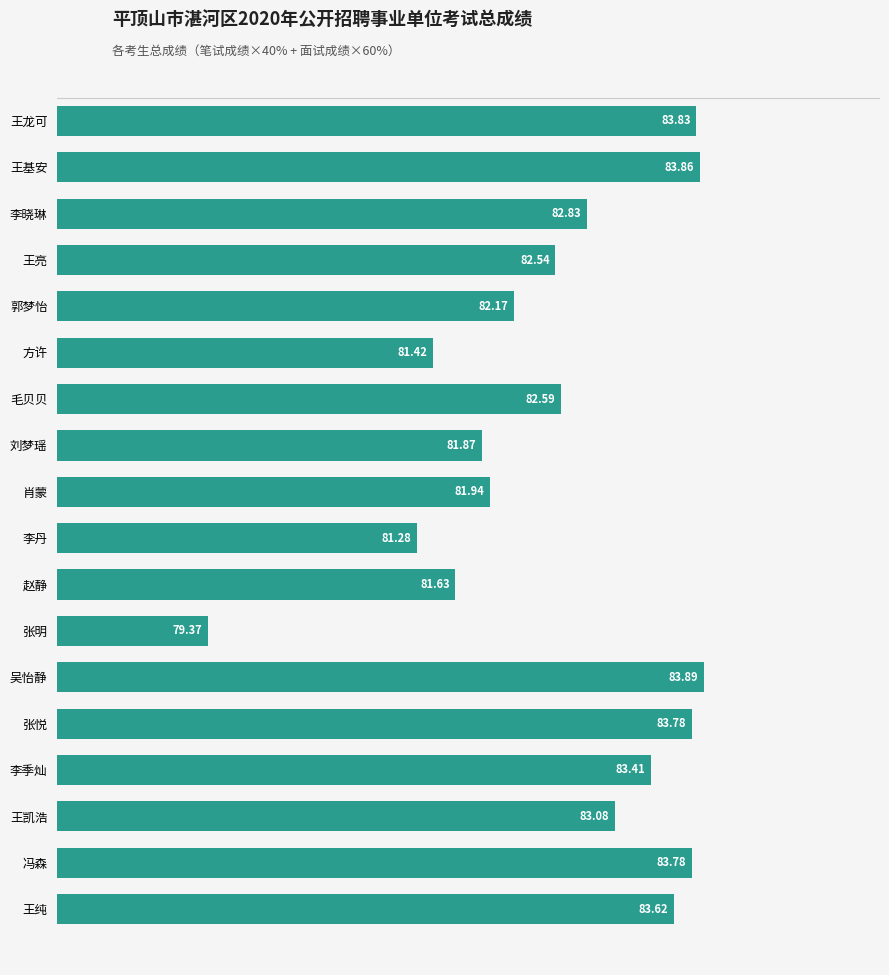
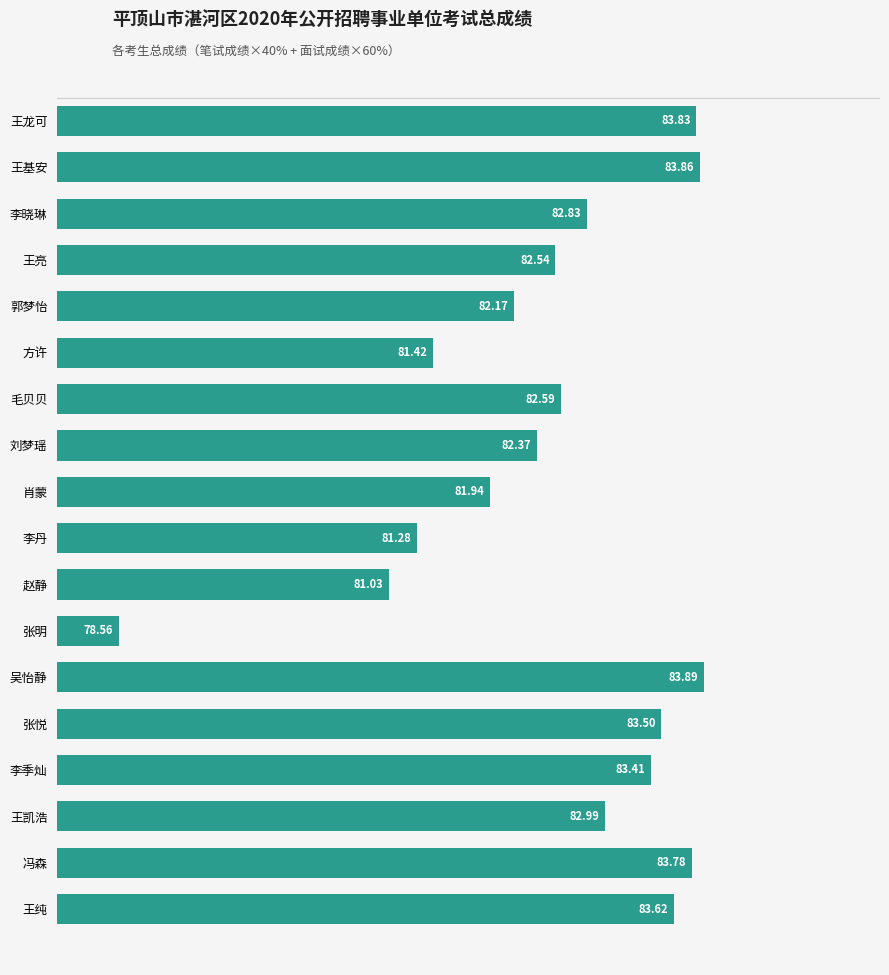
刘梦瑶: 81.87 -> 82.37
赵静: 81.63 -> 81.03
张明: 79.37 -> 78.56
张悦: 83.78 -> 83.50
王凯浩: 83.08 -> 82.99
